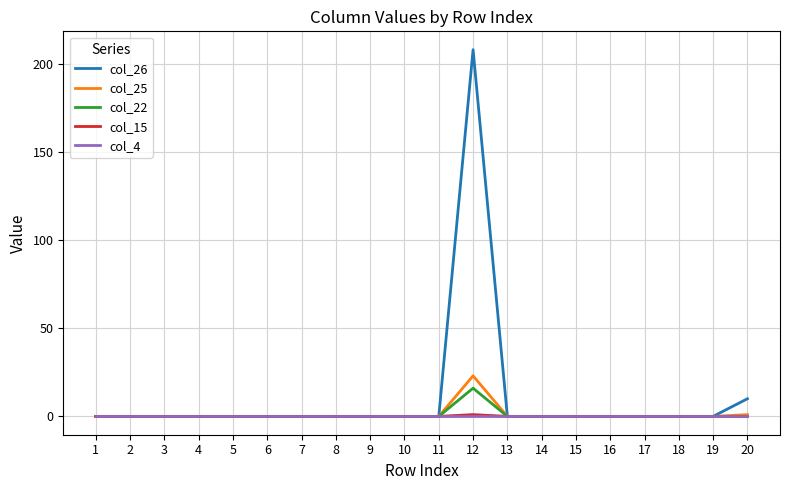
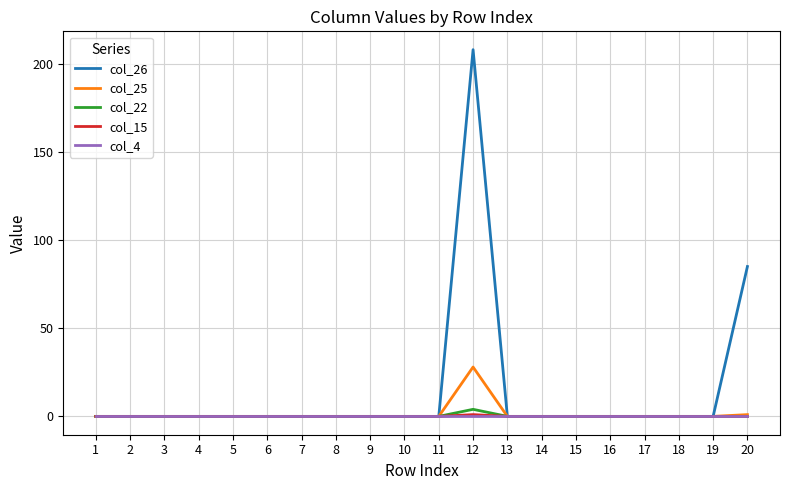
col_25, 12: 23 -> 28
col_22, 12: 16 -> 4
col_26, 20: 10 -> 85
